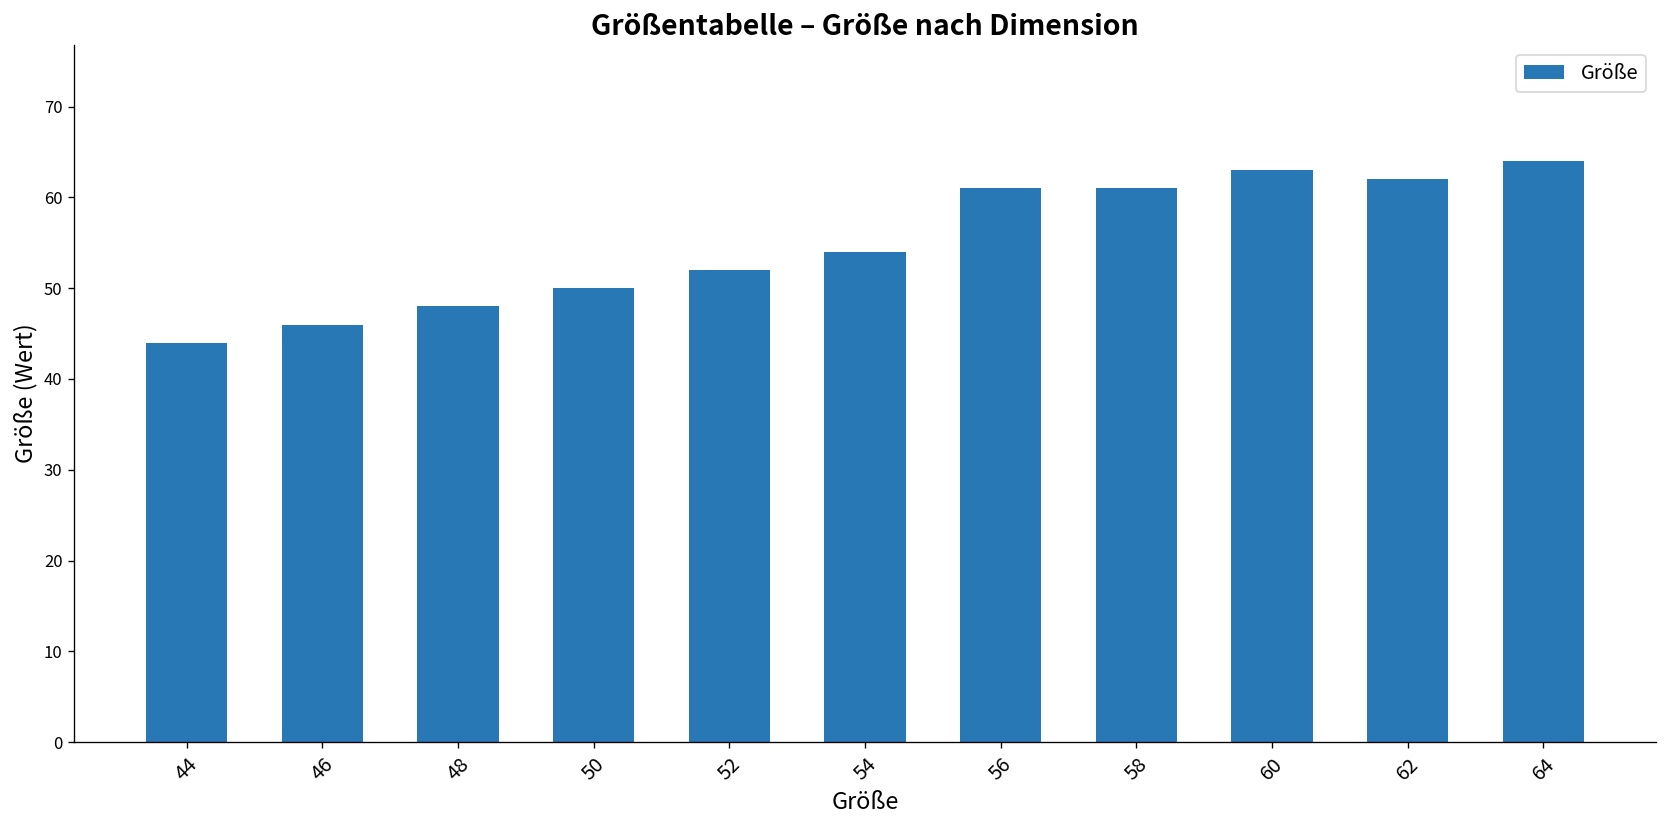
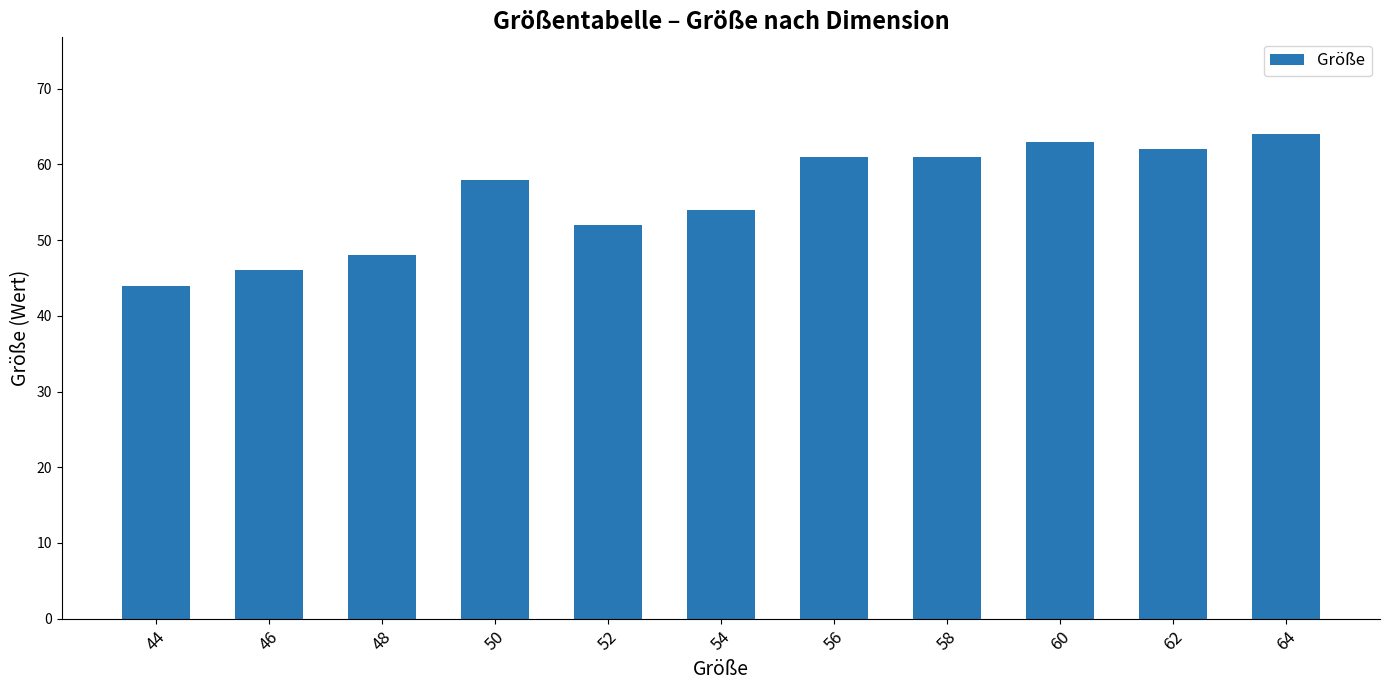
50: 50 -> 58
